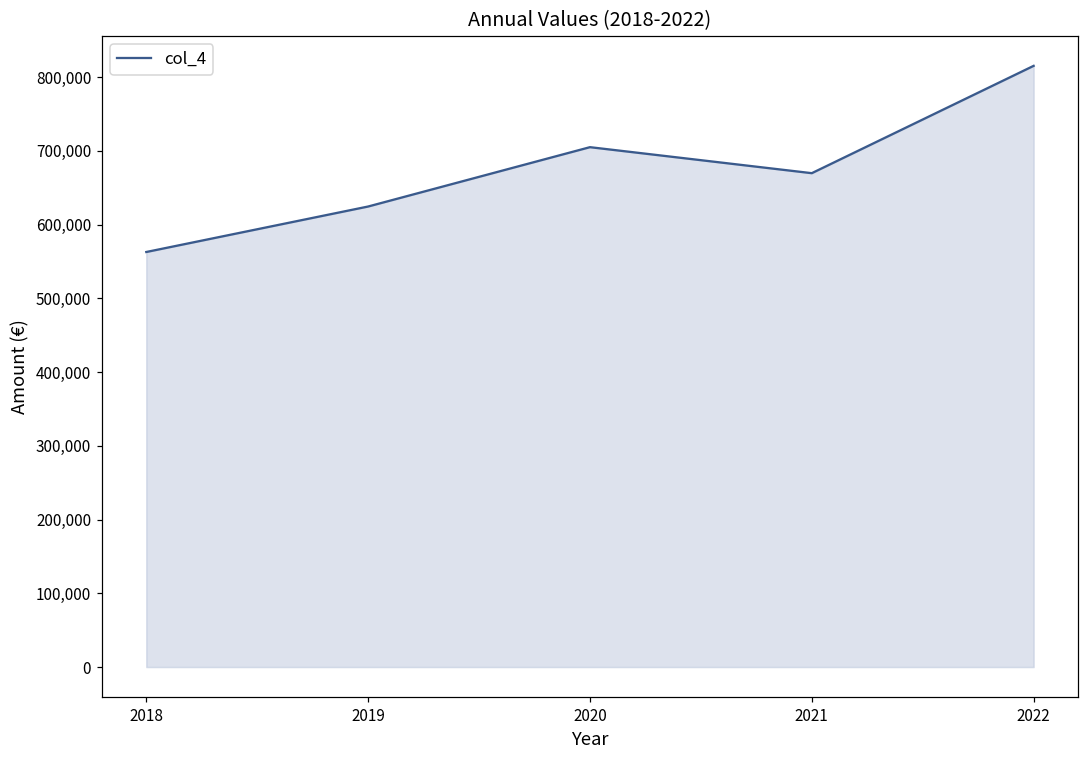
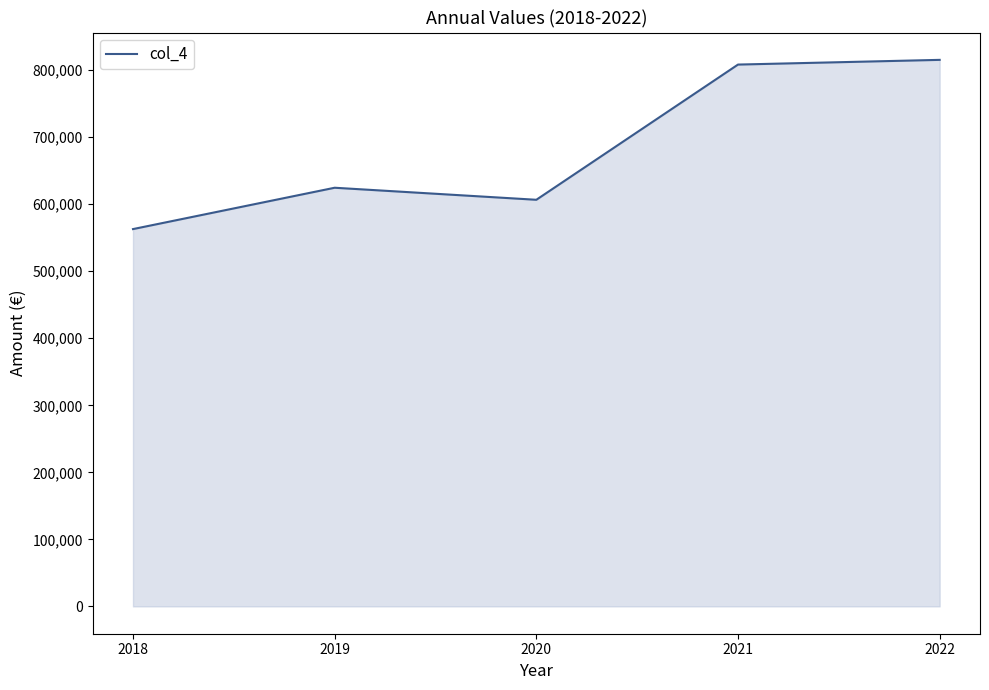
2020: 710,000 -> 610,000
2021: 670,000 -> 810,000
